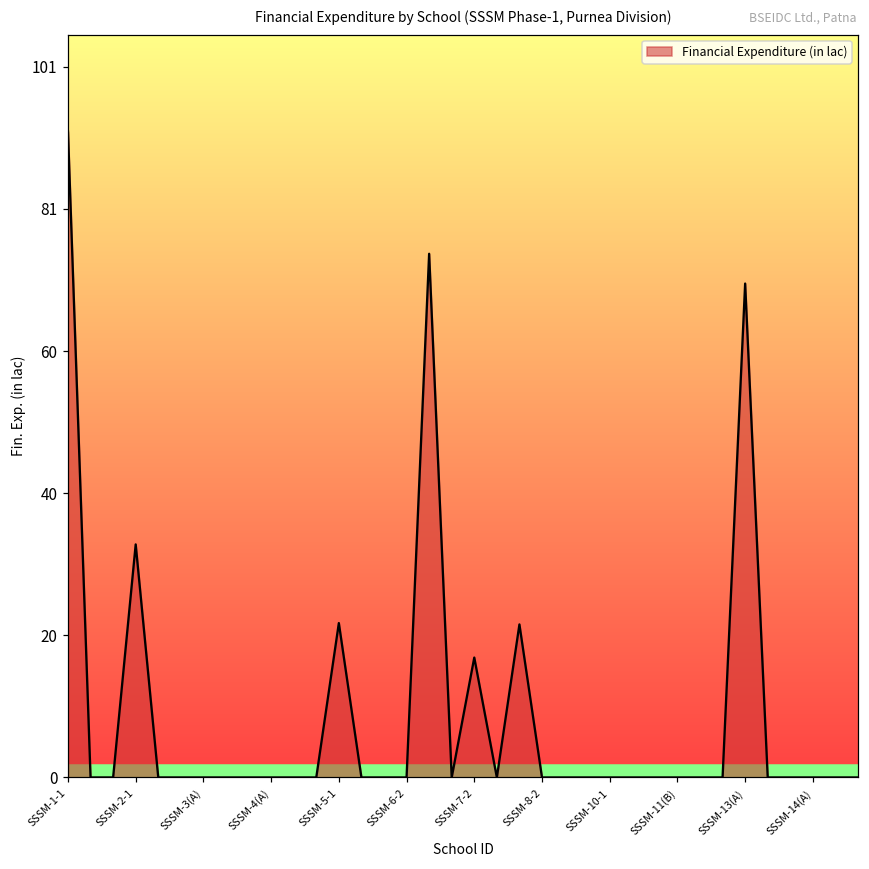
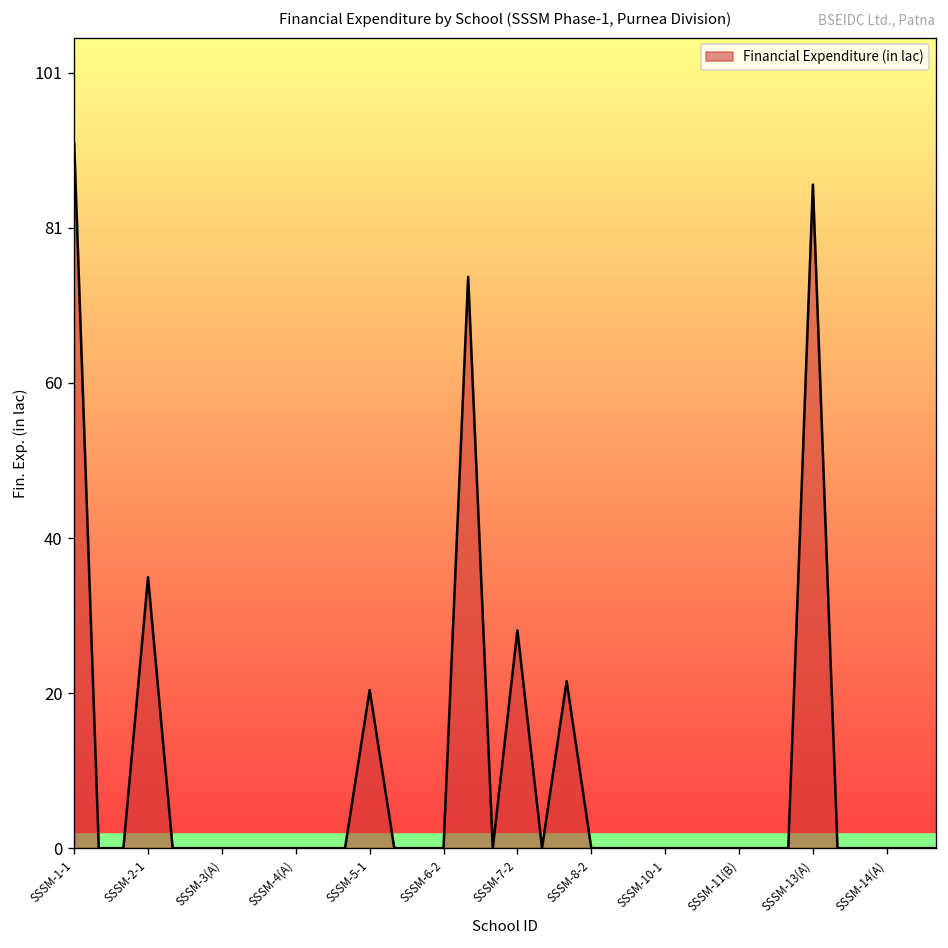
SSSM-2-1: 33 -> 35
SSSM-5-1: 22 -> 21
SSSM-7-2: 17 -> 28
SSSM-13(A): 70 -> 86
